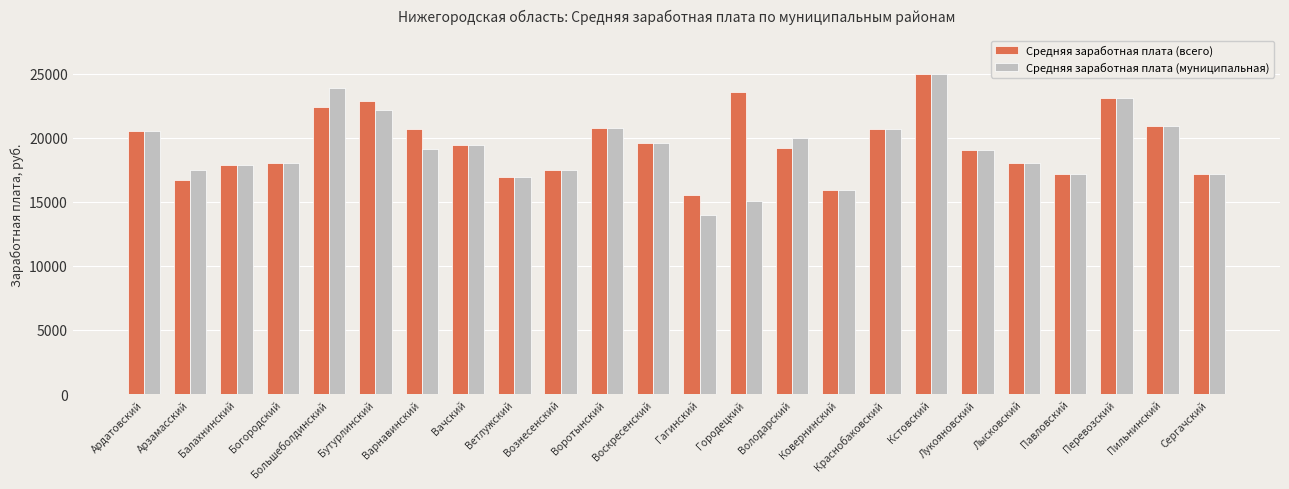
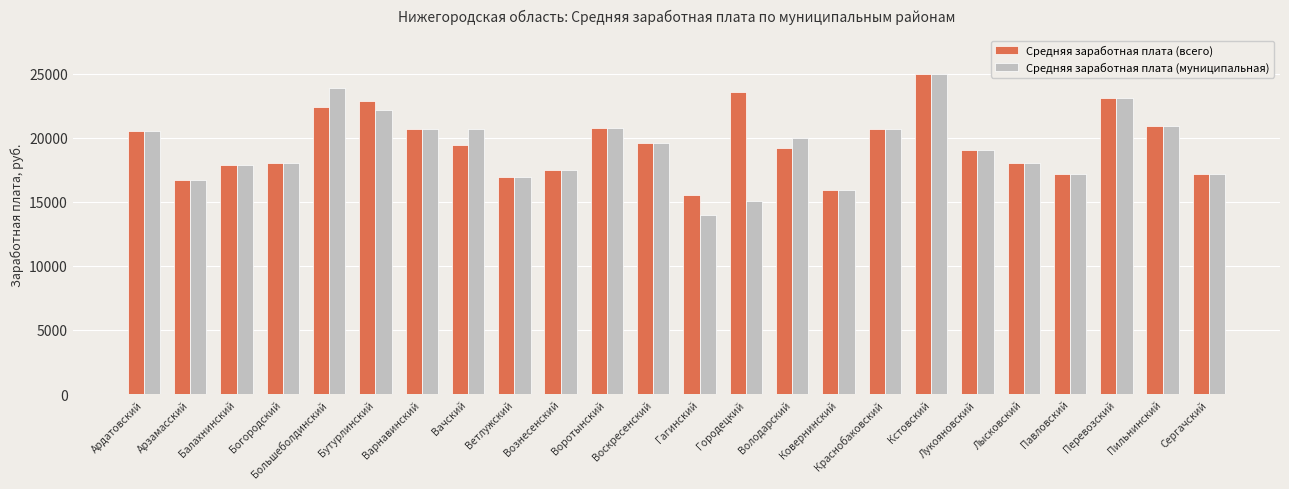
Средняя заработная плата (муниципальная), Арзамасский: 17500 -> 16700
Средняя заработная плата (муниципальная), Варнавинский: 19100 -> 20700
Средняя заработная плата (муниципальная), Вачский: 19400 -> 20700
